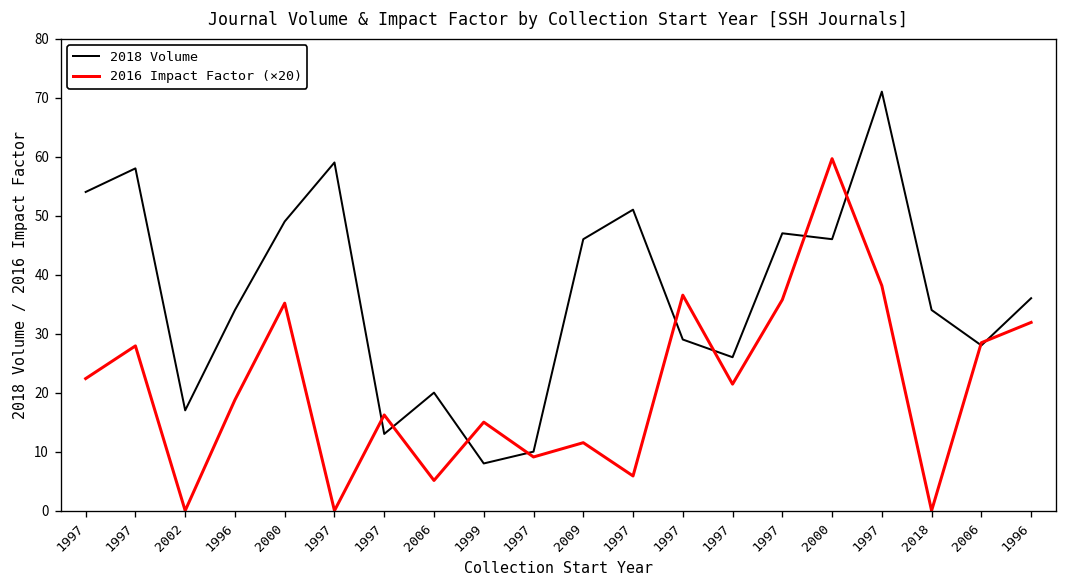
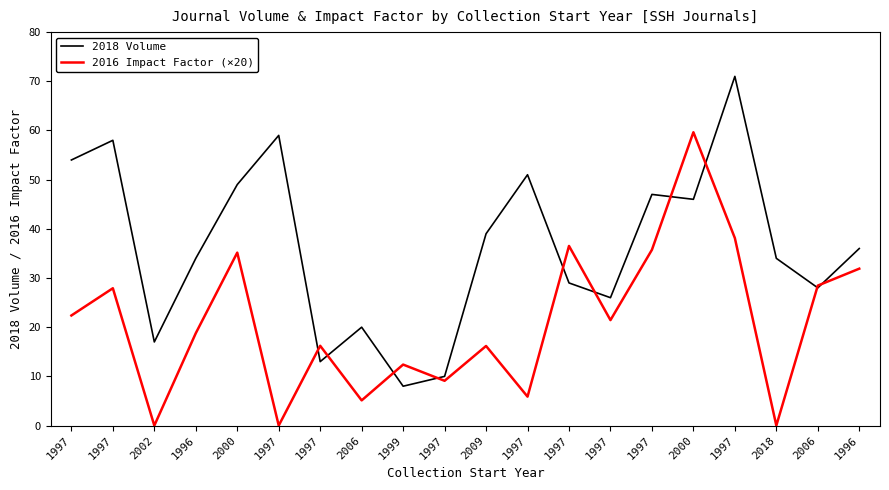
2016 Impact Factor (×20), 1999: 15 -> 12
2018 Volume, 2009: 46 -> 39
2016 Impact Factor (×20), 2009: 12 -> 16
